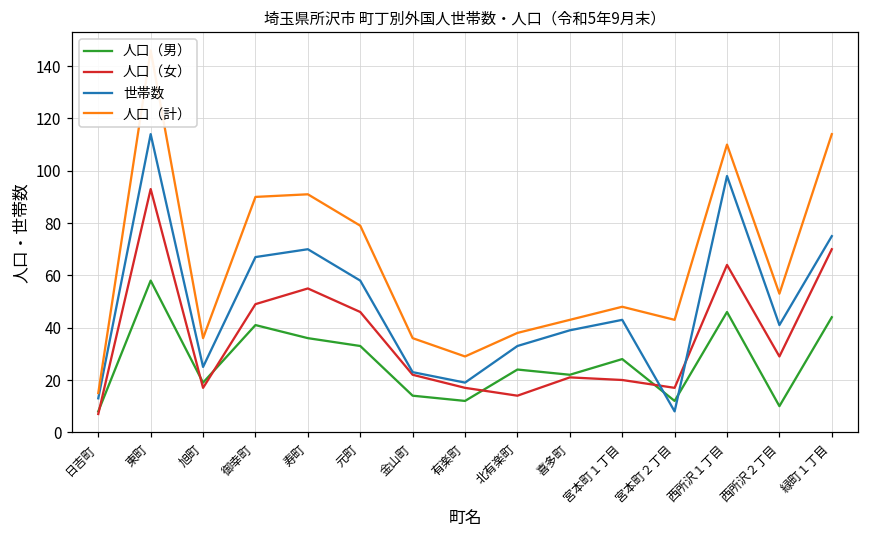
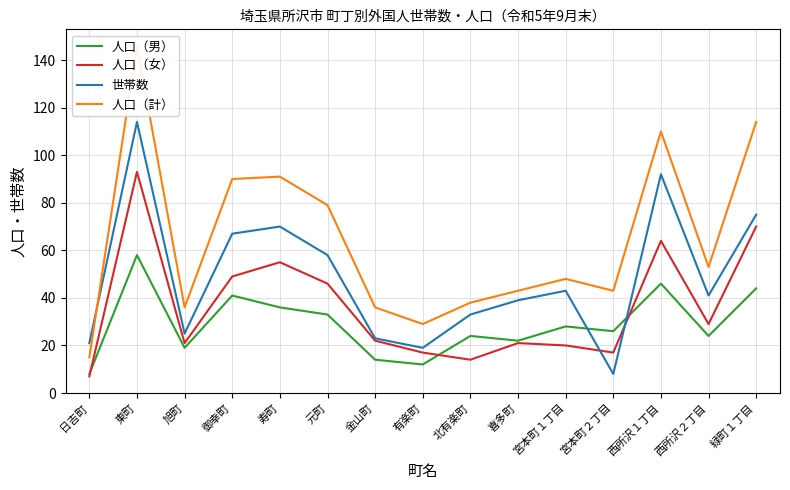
世帯数, 日吉町: 13 -> 21
人口（女）, 旭町: 17 -> 21
人口（男）, 宮本町２丁目: 12 -> 26
世帯数, 西所沢１丁目: 98 -> 92
人口（男）, 西所沢２丁目: 10 -> 24
